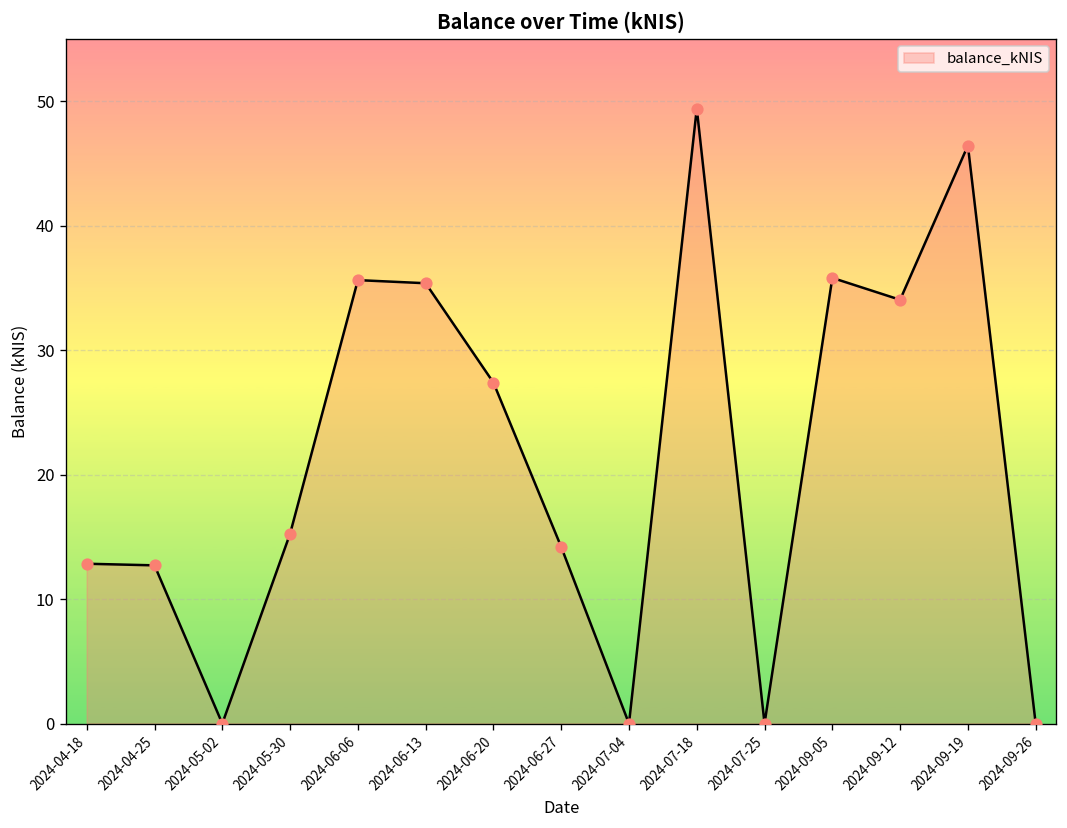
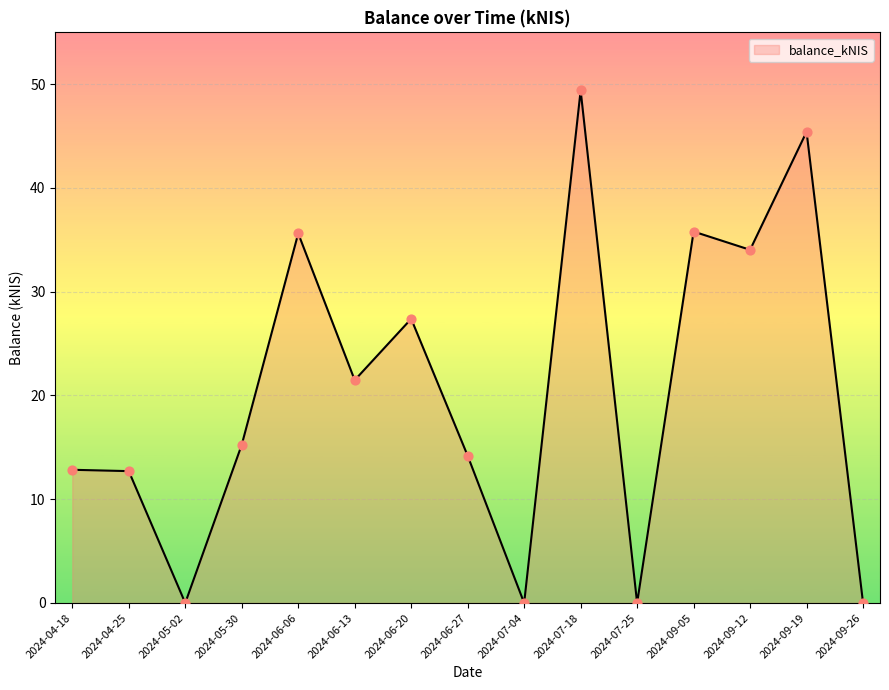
2024-06-13: 35.4 -> 21.5
2024-09-19: 46.4 -> 45.4
